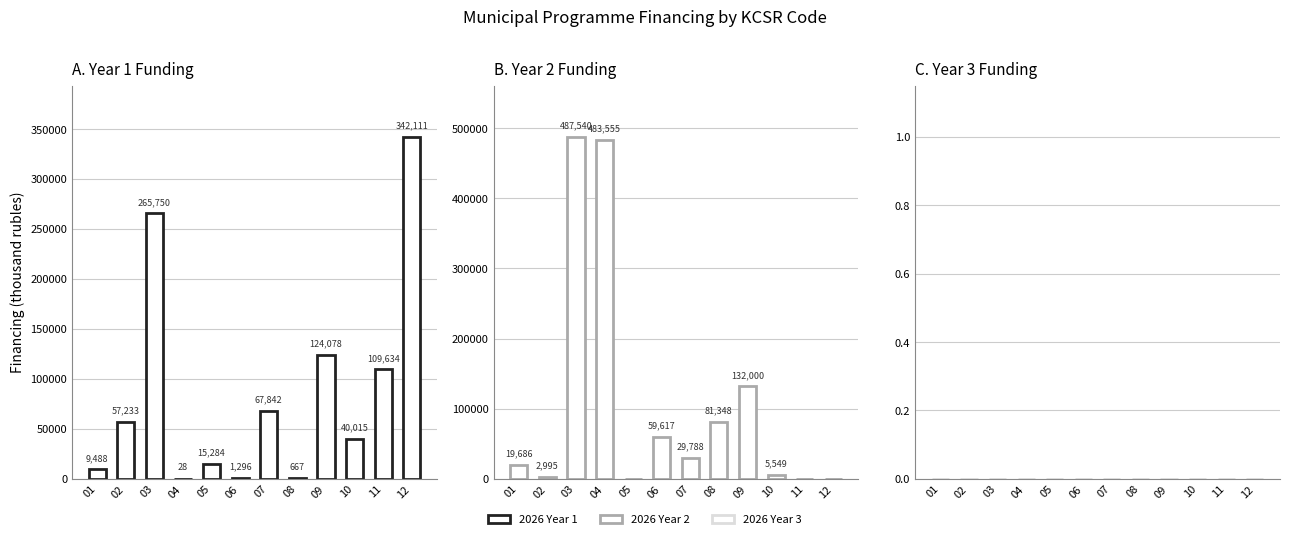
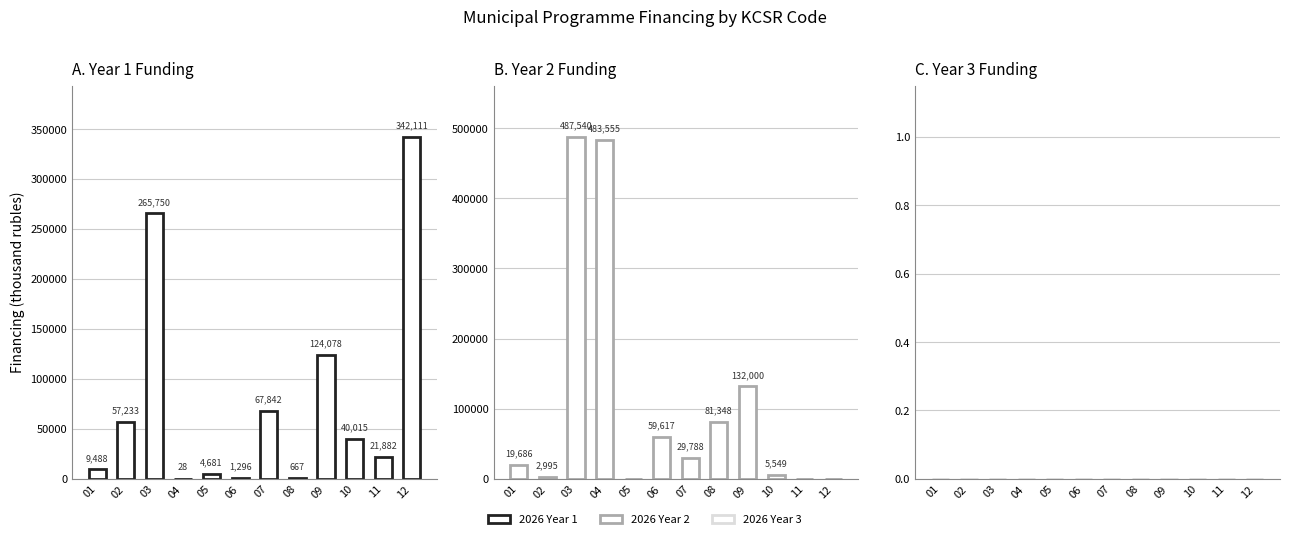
A. Year 1 Funding, 05: 15,284 -> 4,681
A. Year 1 Funding, 11: 109,634 -> 21,882
